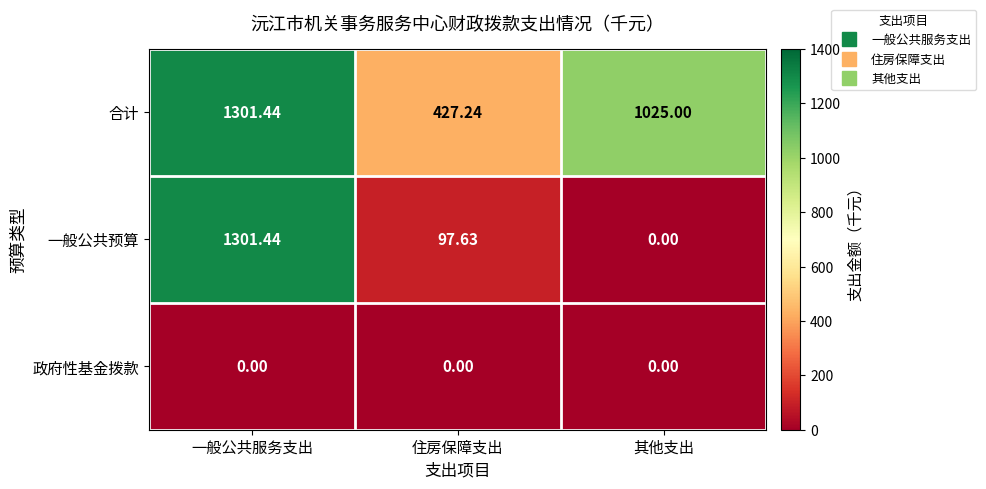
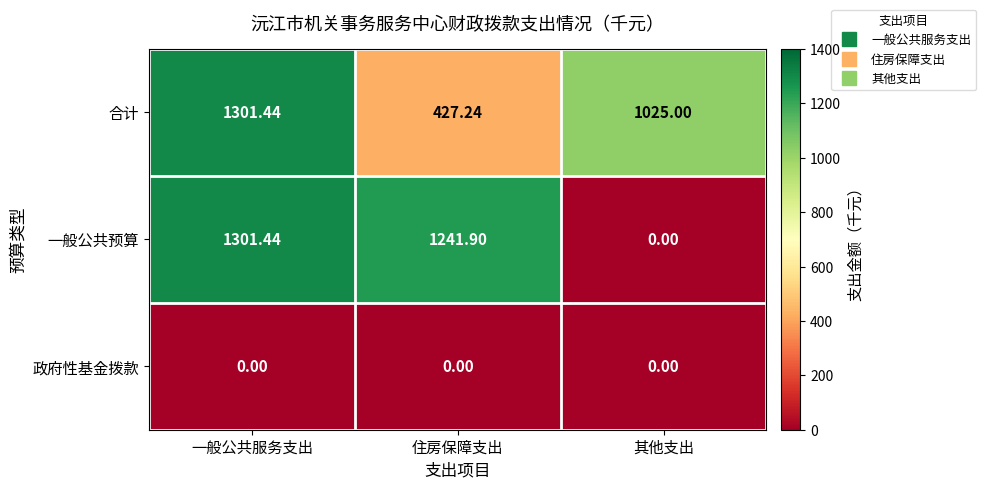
一般公共预算, 住房保障支出: 97.63 -> 1241.90
